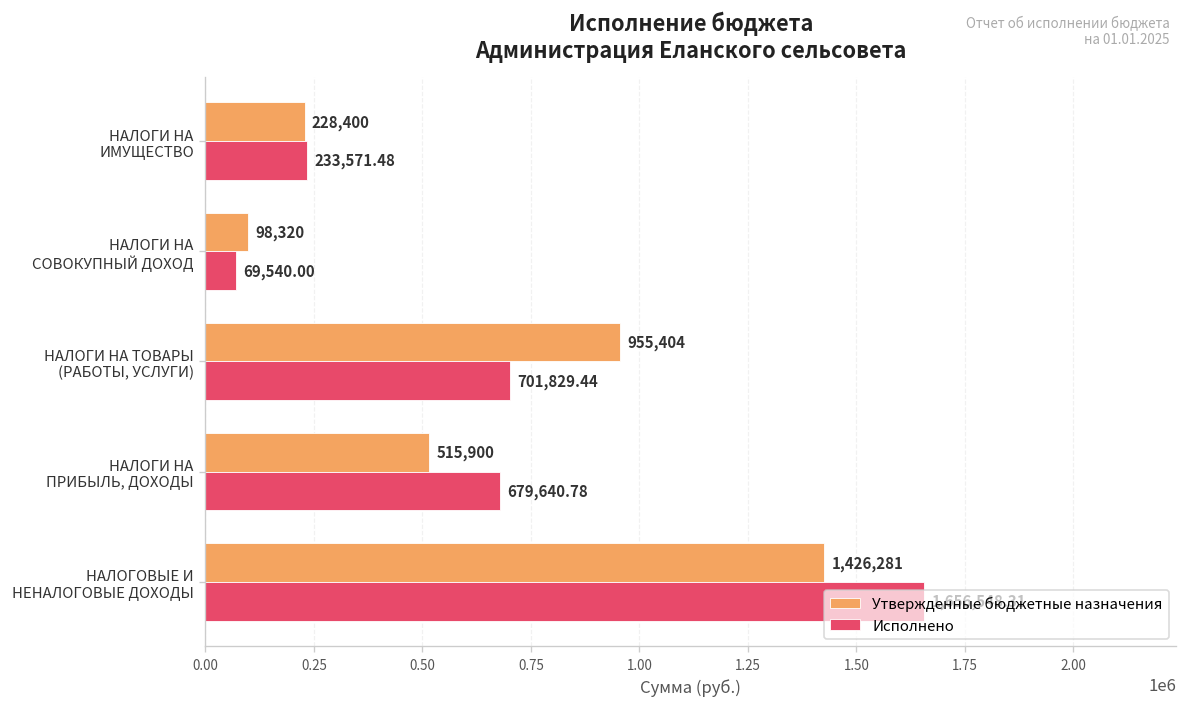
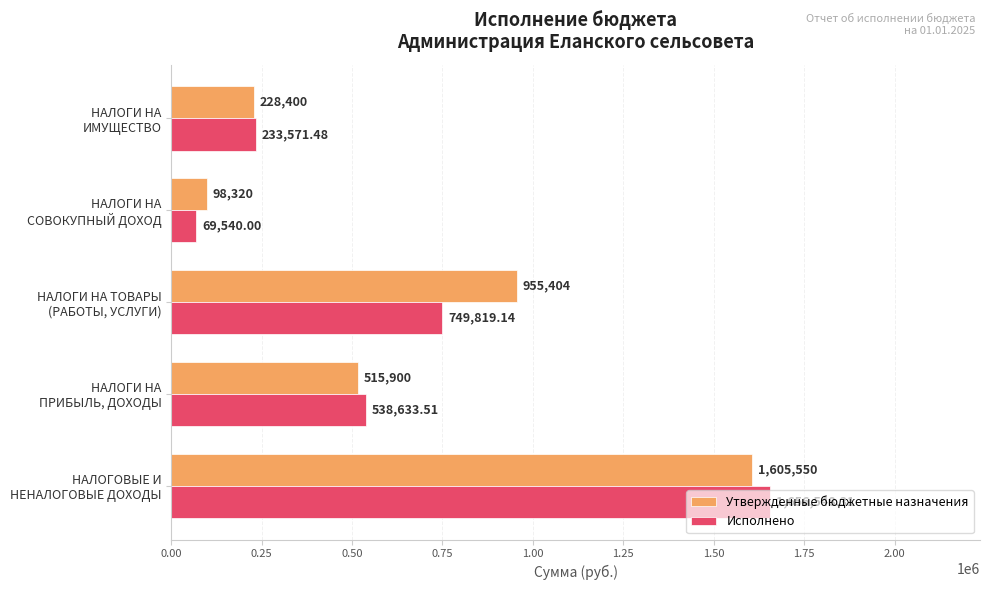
Исполнено, НАЛОГИ НА ТОВАРЫ (РАБОТЫ, УСЛУГИ): 701,829.44 -> 749,819.14
Исполнено, НАЛОГИ НА ПРИБЫЛЬ, ДОХОДЫ: 679,640.78 -> 538,633.51
Утвержденные бюджетные назначения, НАЛОГОВЫЕ И НЕНАЛОГОВЫЕ ДОХОДЫ: 1,426,281 -> 1,605,550
